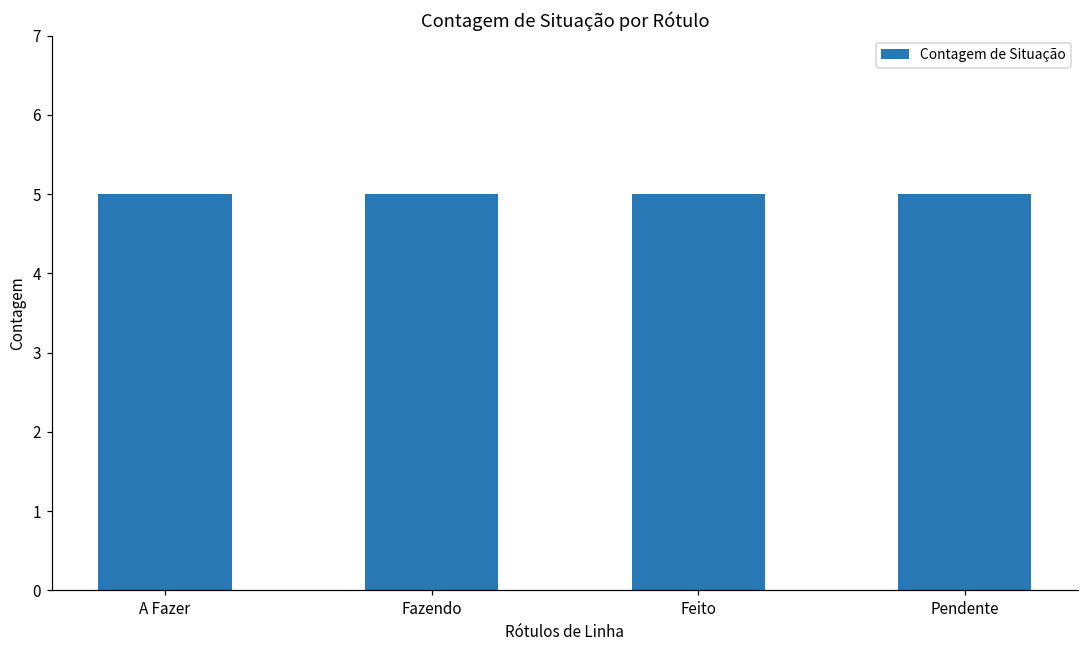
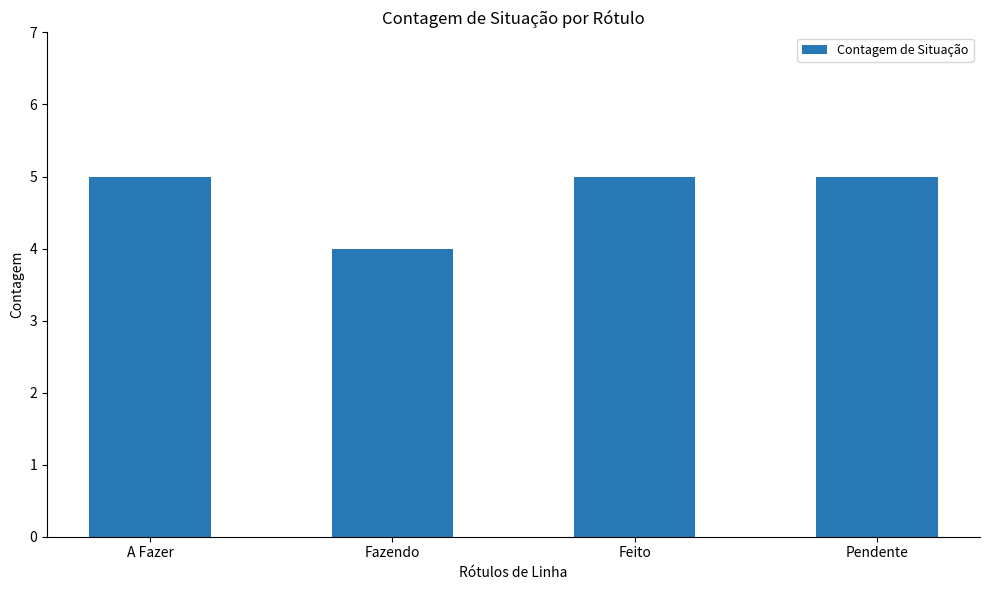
Fazendo: 5 -> 4
